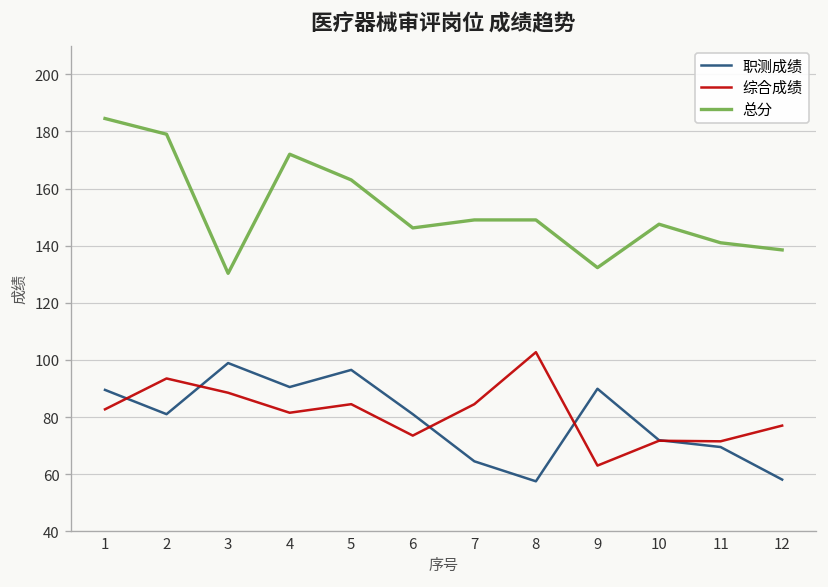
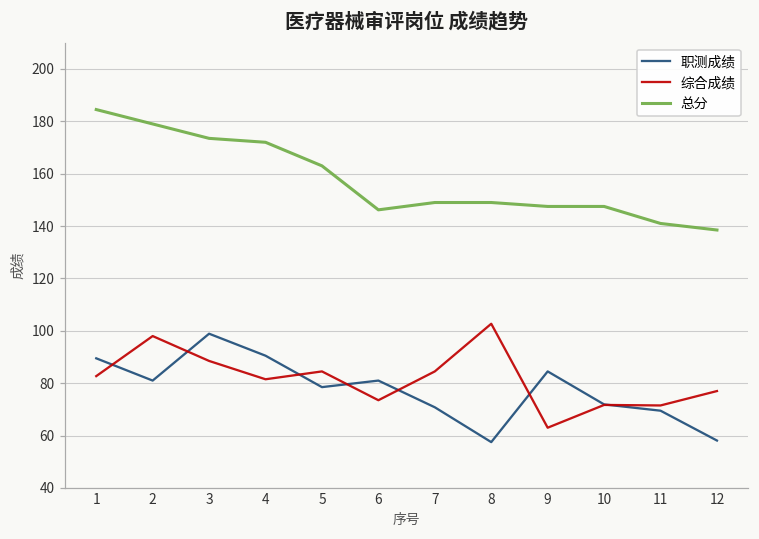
综合成绩, 2: 94 -> 98
总分, 3: 130 -> 174
职测成绩, 5: 97 -> 79
职测成绩, 7: 65 -> 71
职测成绩, 9: 90 -> 85
总分, 9: 132 -> 148
